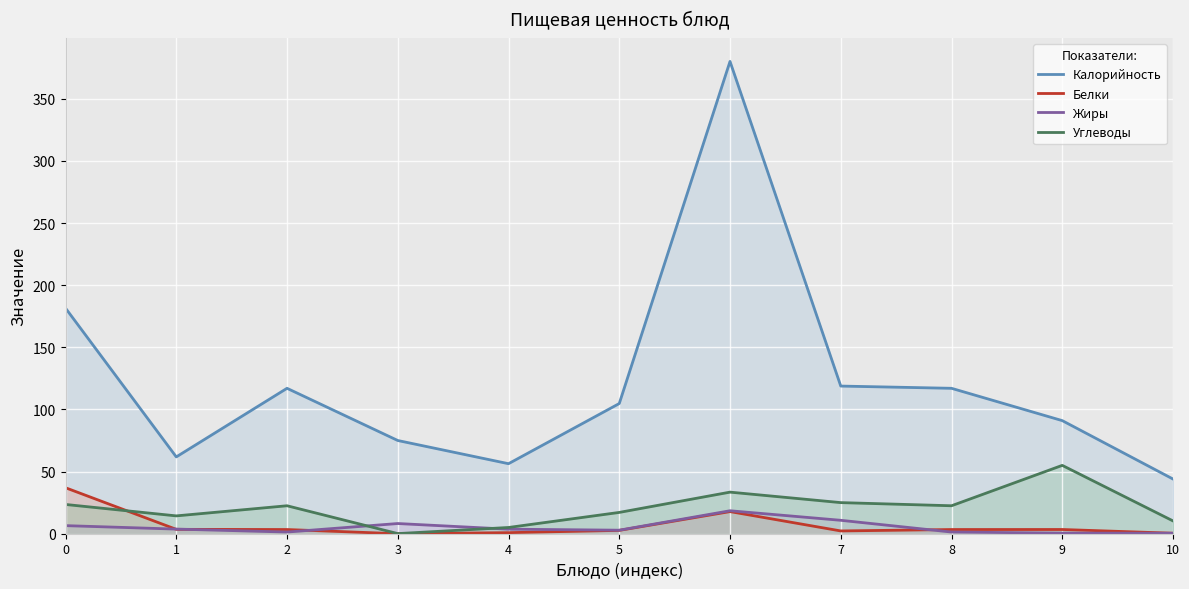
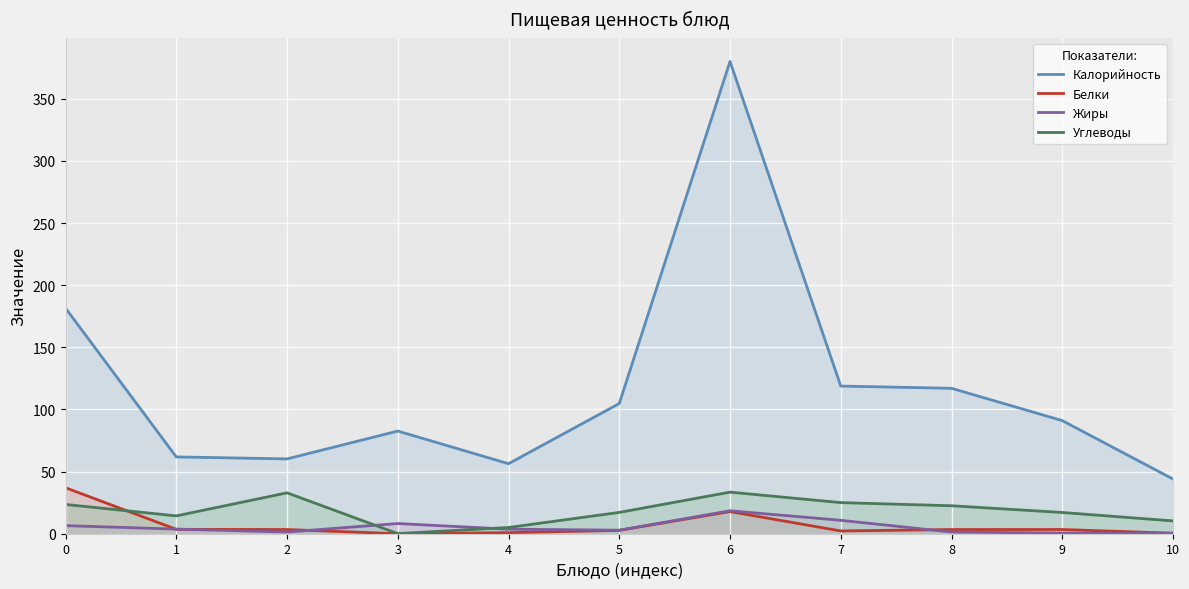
Калорийность, 2: 117 -> 60
Углеводы, 2: 23 -> 33
Калорийность, 3: 75 -> 83
Углеводы, 9: 55 -> 17
